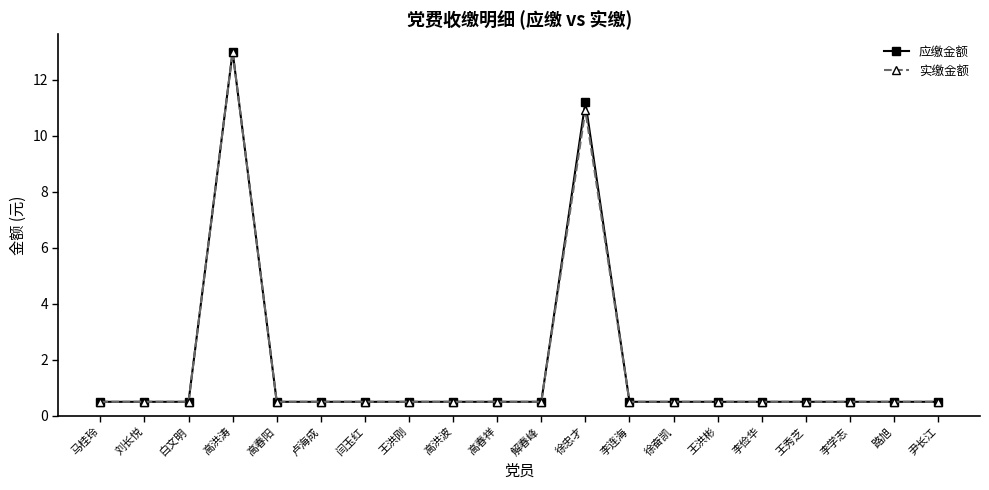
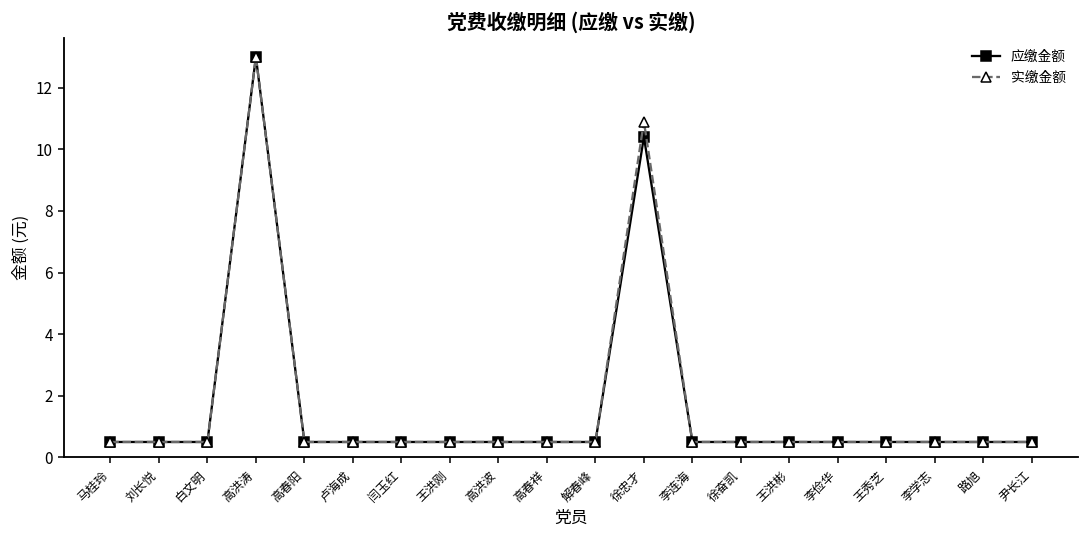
应缴金额, 徐忠才: 11.2 -> 10.4
